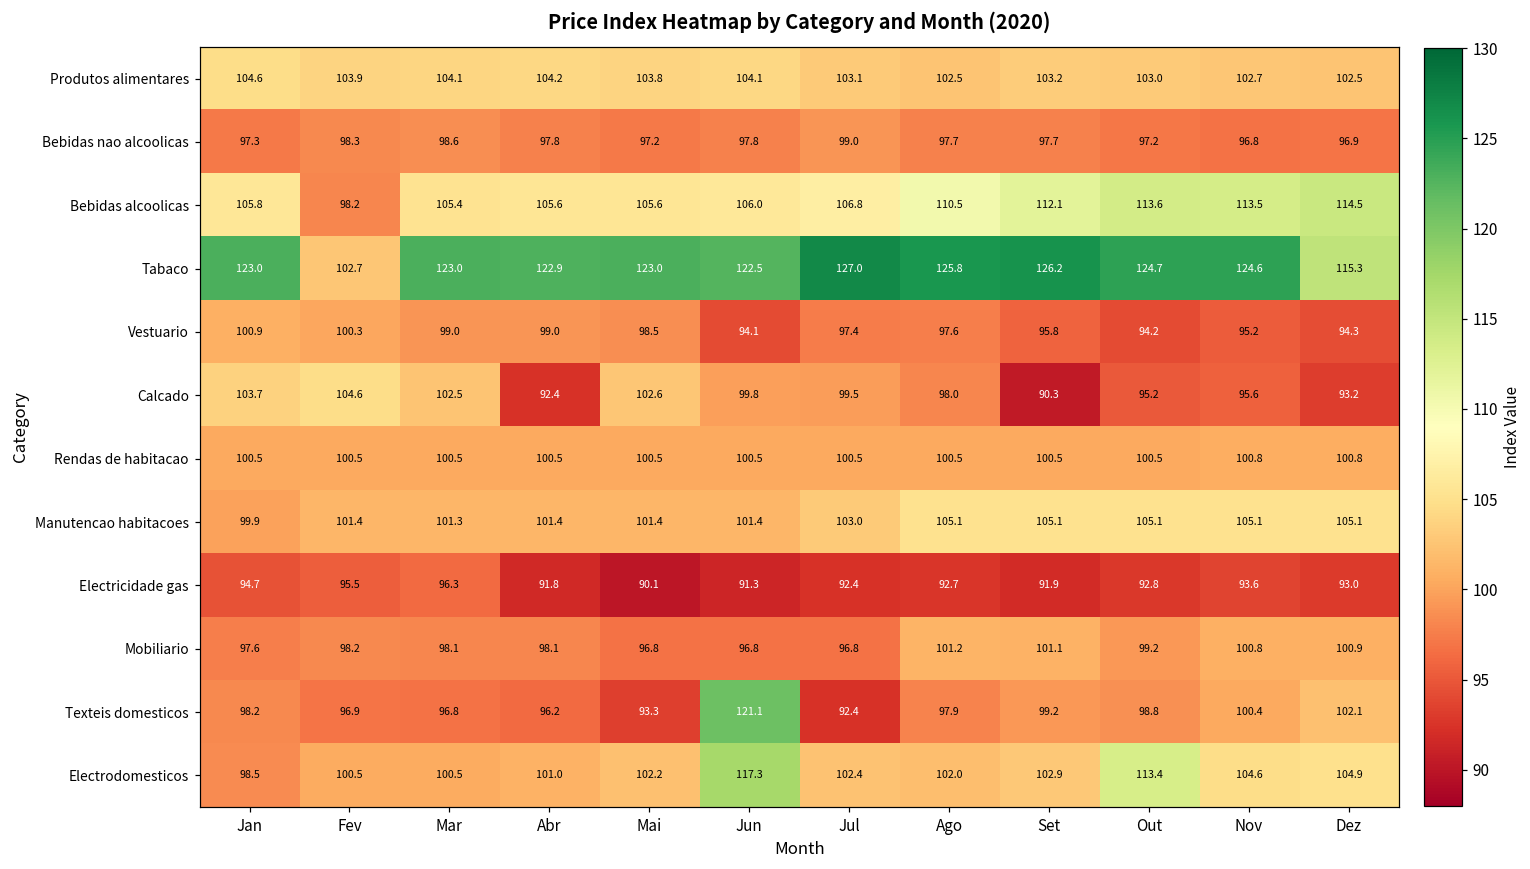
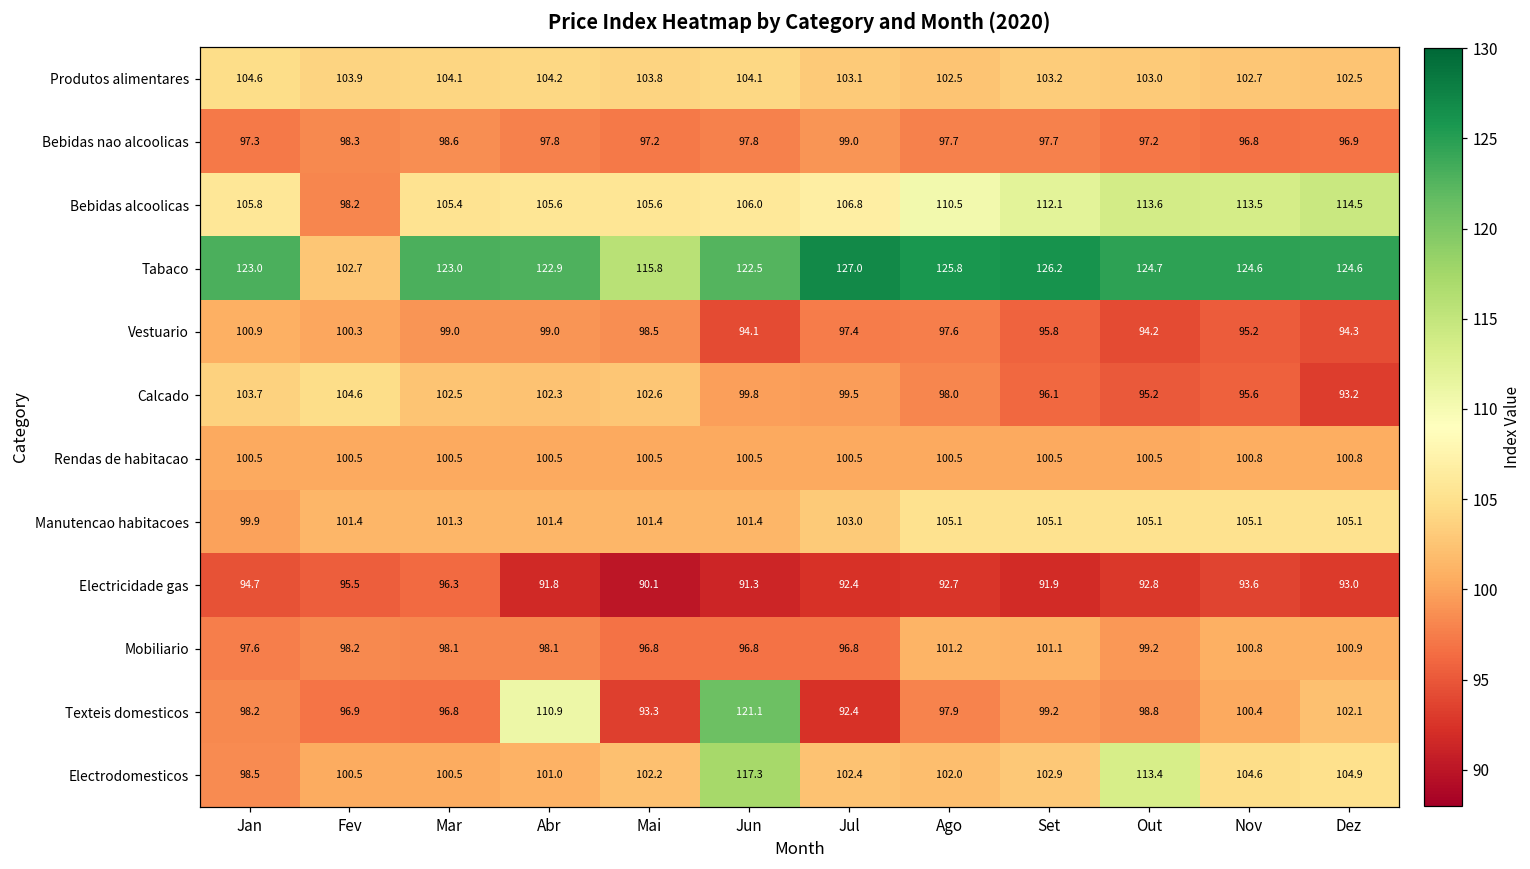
Tabaco, Mai: 123.0 -> 115.8
Tabaco, Dez: 115.3 -> 124.6
Calcado, Abr: 92.4 -> 102.3
Calcado, Set: 90.3 -> 96.1
Texteis domesticos, Abr: 96.2 -> 110.9
